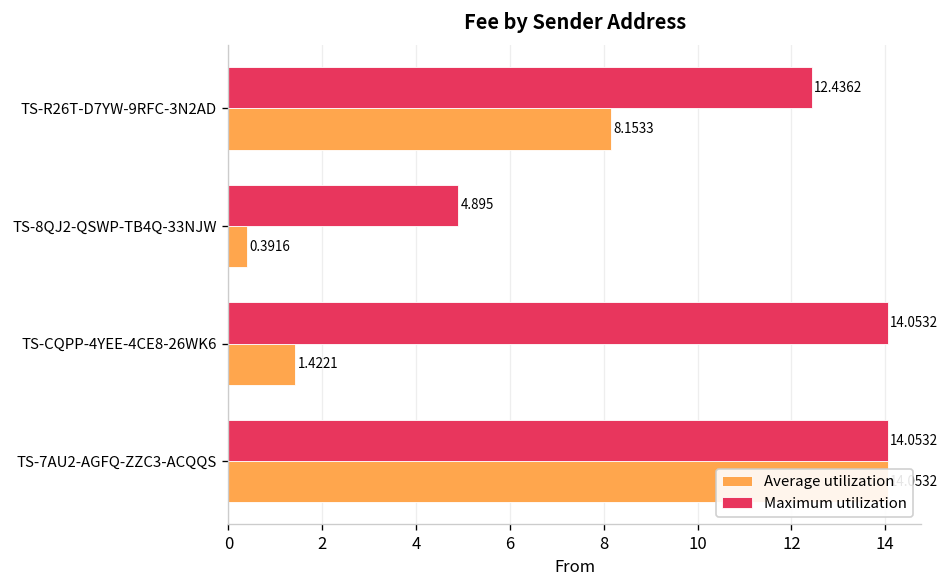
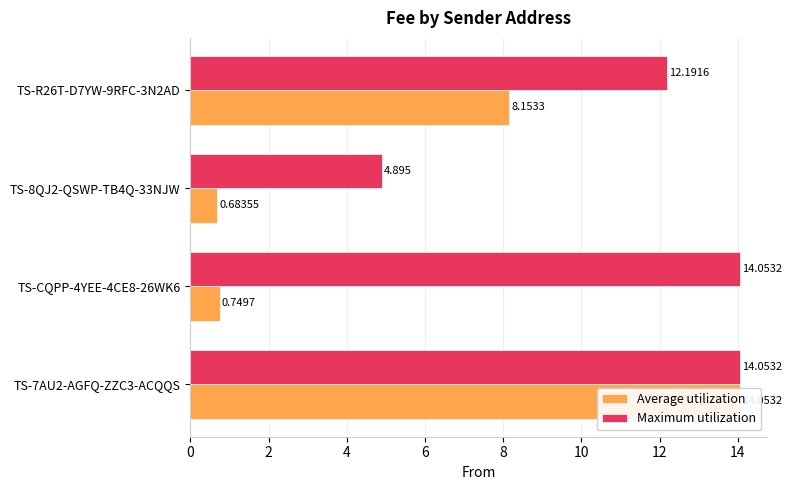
Maximum utilization, TS-R26T-D7YW-9RFC-3N2AD: 12.4362 -> 12.1916
Average utilization, TS-8QJ2-QSWP-TB4Q-33NJW: 0.3916 -> 0.68355
Average utilization, TS-CQPP-4YEE-4CE8-26WK6: 1.4221 -> 0.7497
